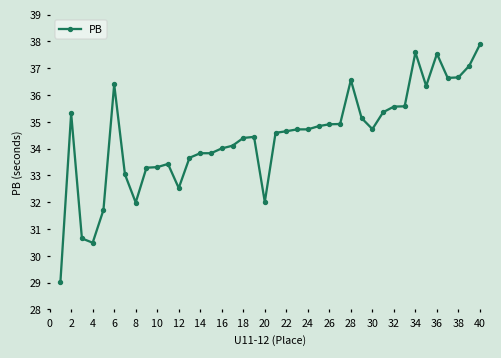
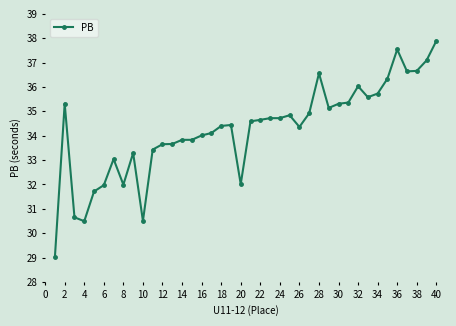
6: 36.4 -> 32.0
10: 33.3 -> 30.5
12: 32.5 -> 33.7
26: 34.9 -> 34.4
30: 34.7 -> 35.3
32: 35.6 -> 36.0
34: 37.6 -> 35.7
